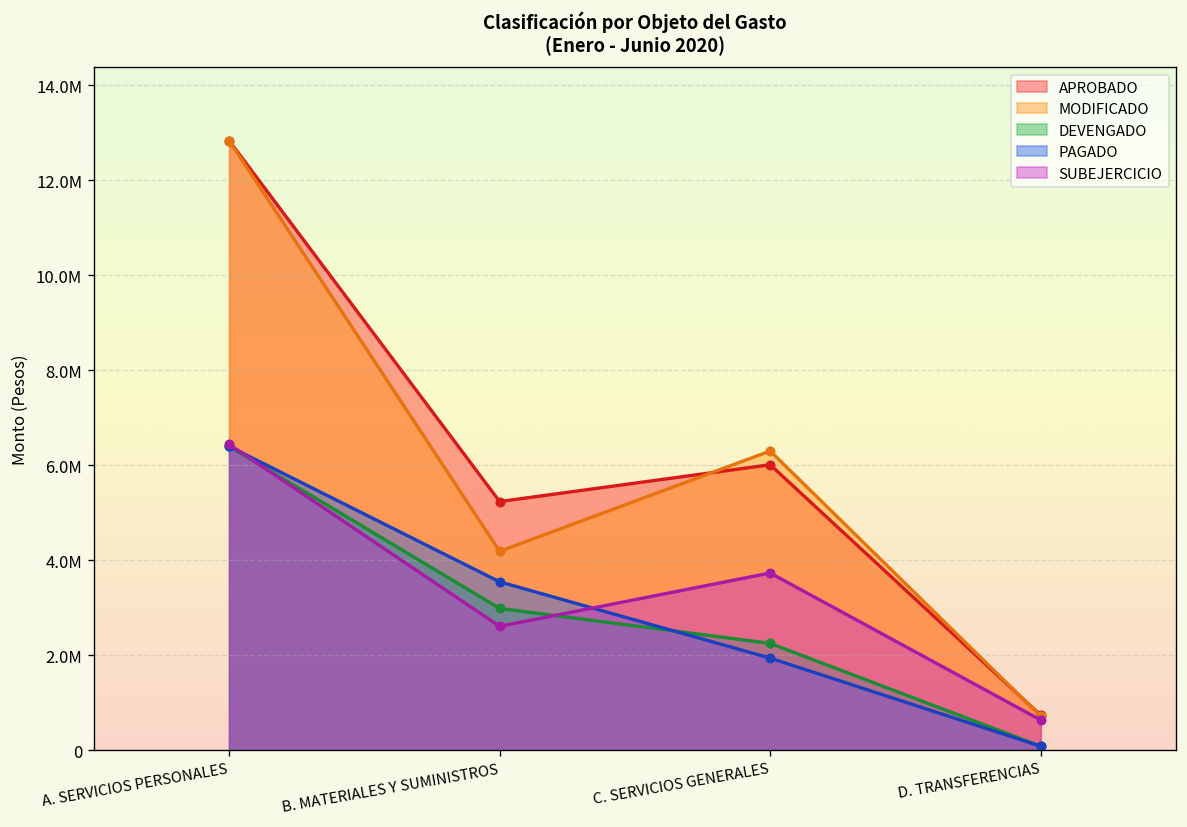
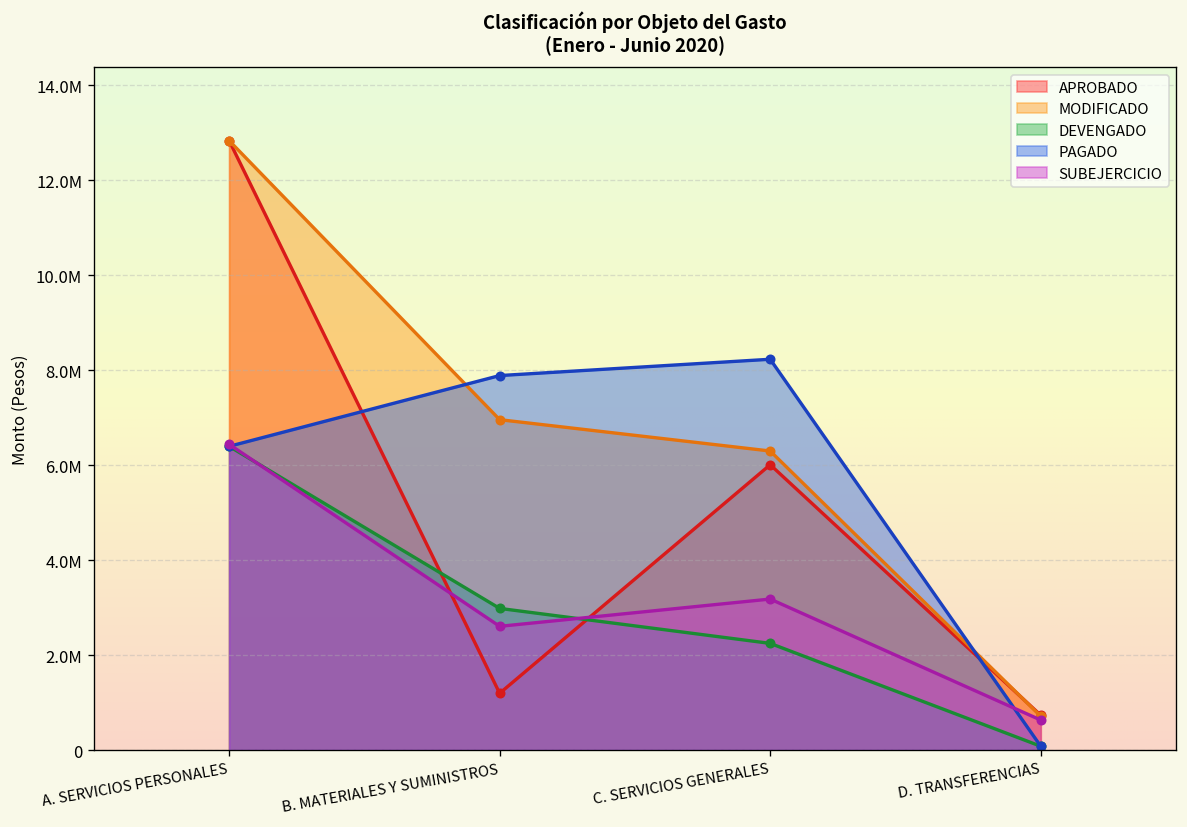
APROBADO, B. MATERIALES Y SUMINISTROS: 5200000 -> 1200000
MODIFICADO, B. MATERIALES Y SUMINISTROS: 4200000 -> 7000000
PAGADO, B. MATERIALES Y SUMINISTROS: 3500000 -> 7900000
PAGADO, C. SERVICIOS GENERALES: 1900000 -> 8200000
SUBEJERCICIO, C. SERVICIOS GENERALES: 3700000 -> 3200000
